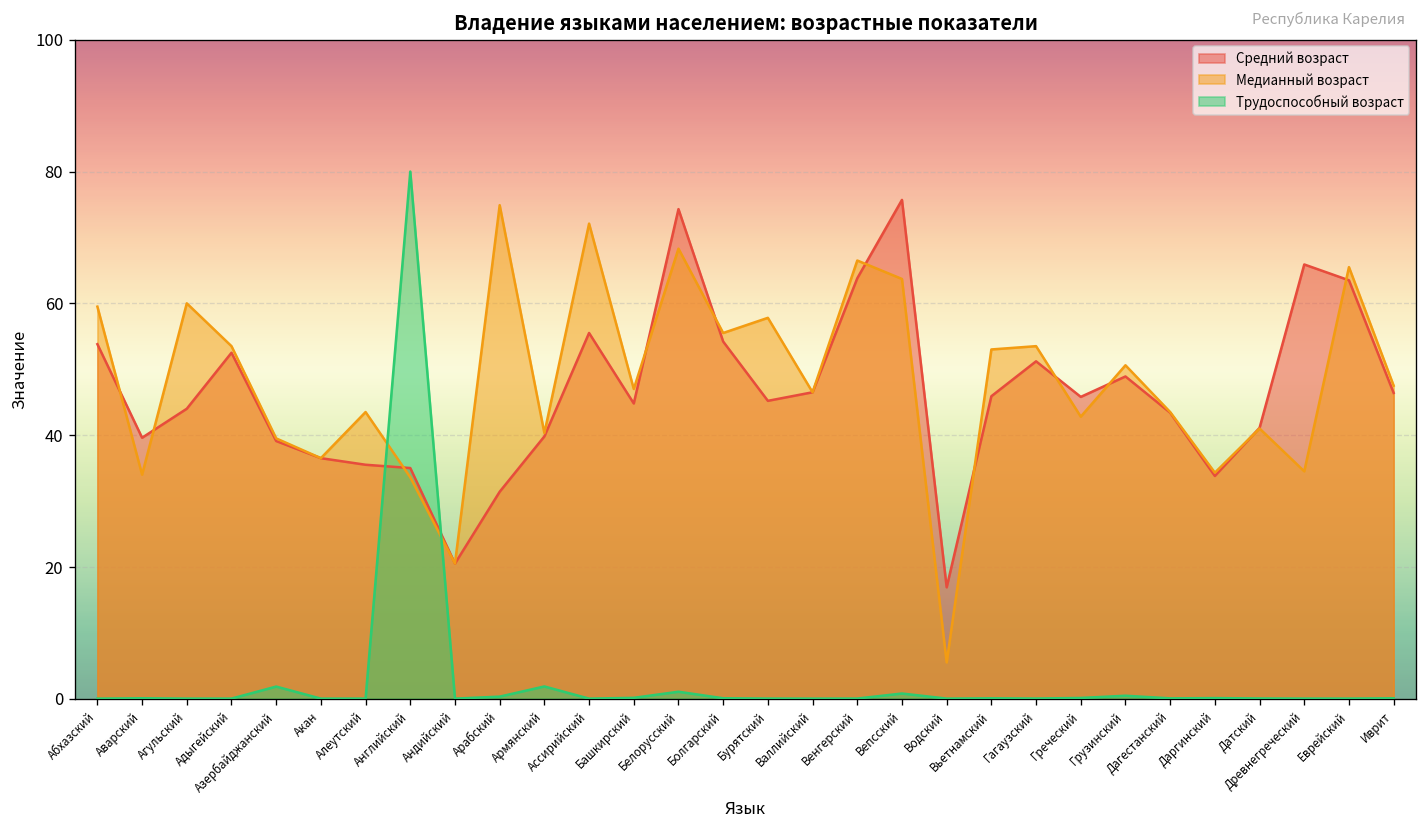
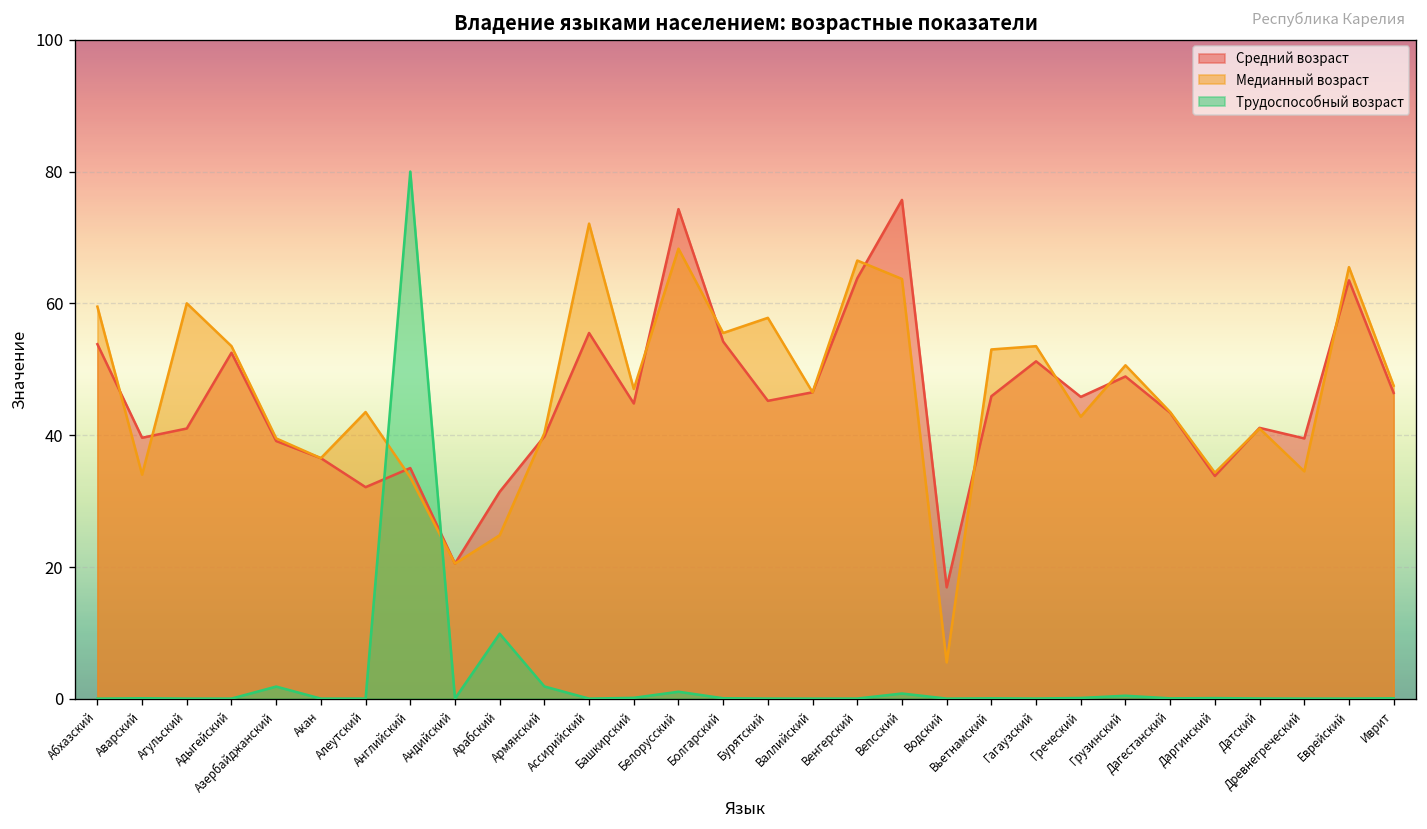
Средний возраст, Агульский: 44 -> 41
Средний возраст, Алеутский: 36 -> 32
Медианный возраст, Арабский: 75 -> 25
Трудоспособный возраст, Арабский: 0 -> 10
Средний возраст, Древнегреческий: 66 -> 40
